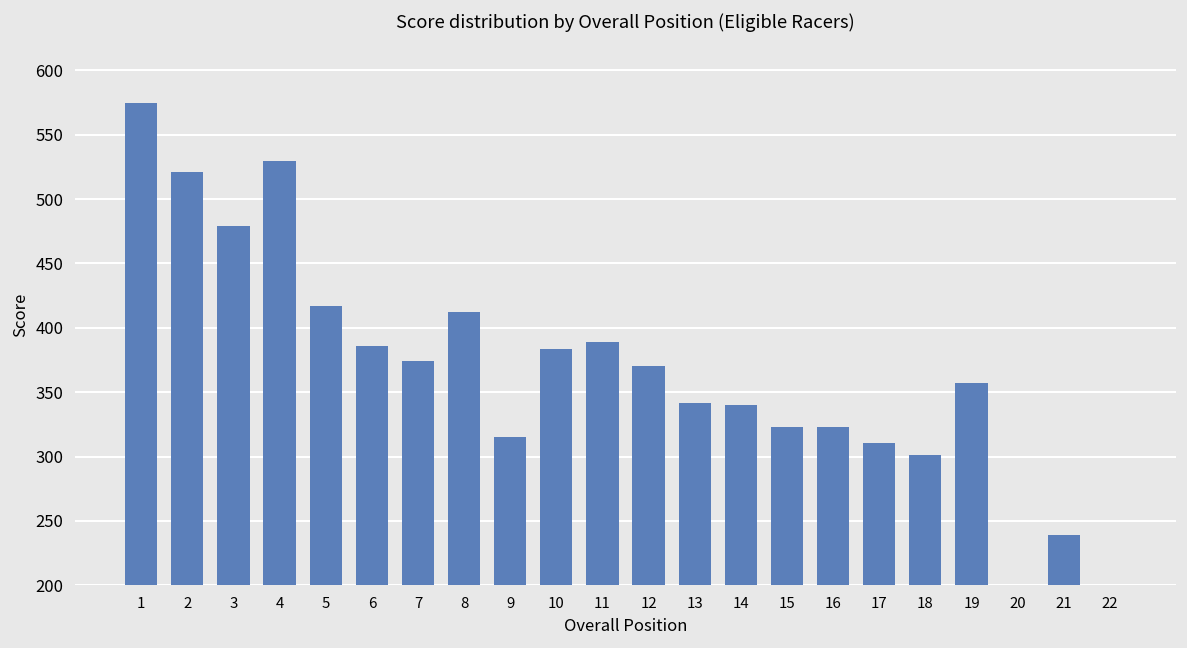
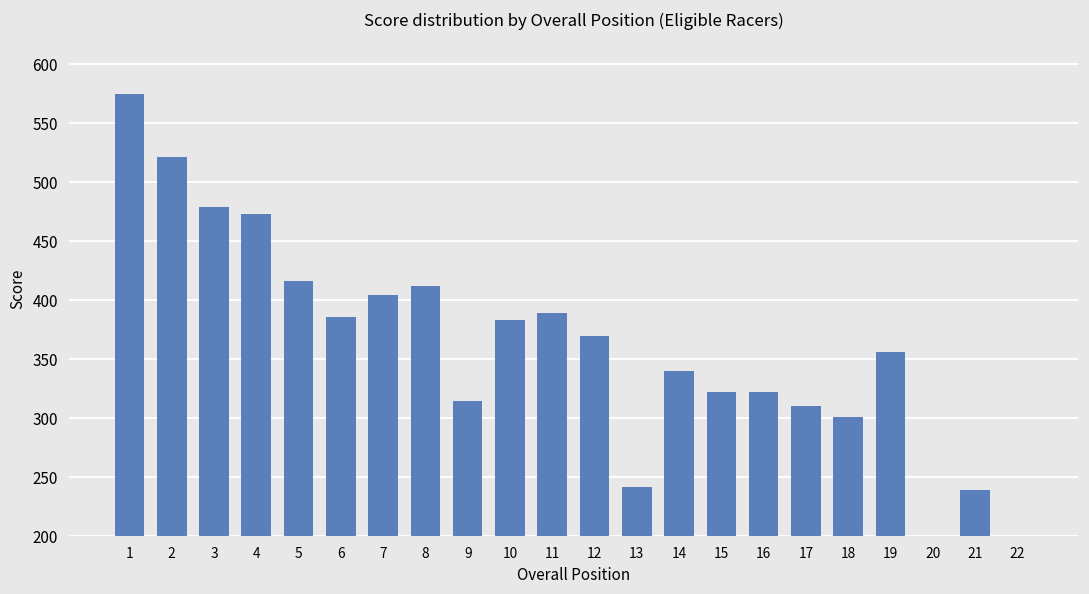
4: 529 -> 473
7: 374 -> 405
13: 341 -> 242
